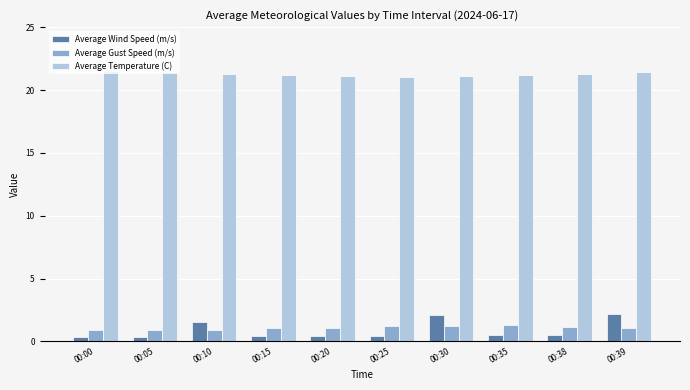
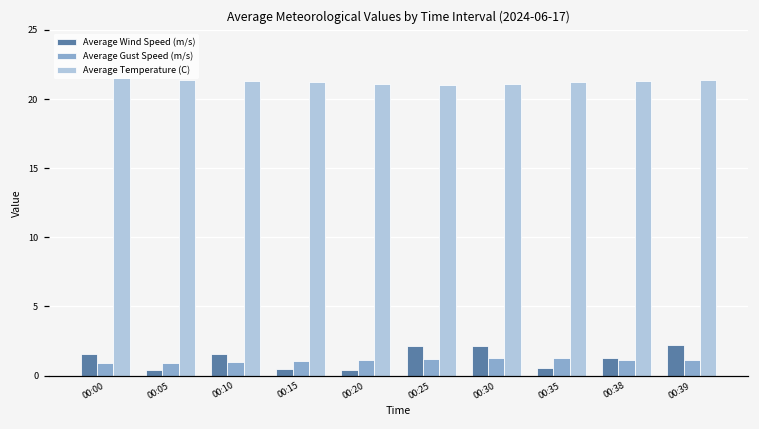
Average Wind Speed (m/s), 00:00: 0.4 -> 1.6
Average Wind Speed (m/s), 00:25: 0.4 -> 2.1
Average Wind Speed (m/s), 00:38: 0.5 -> 1.3
